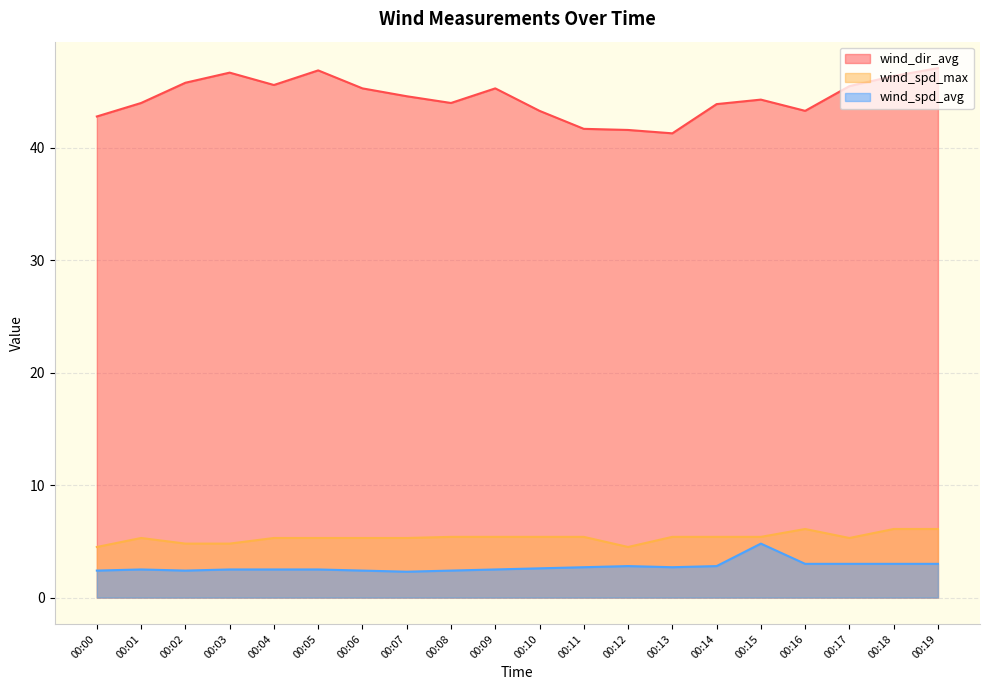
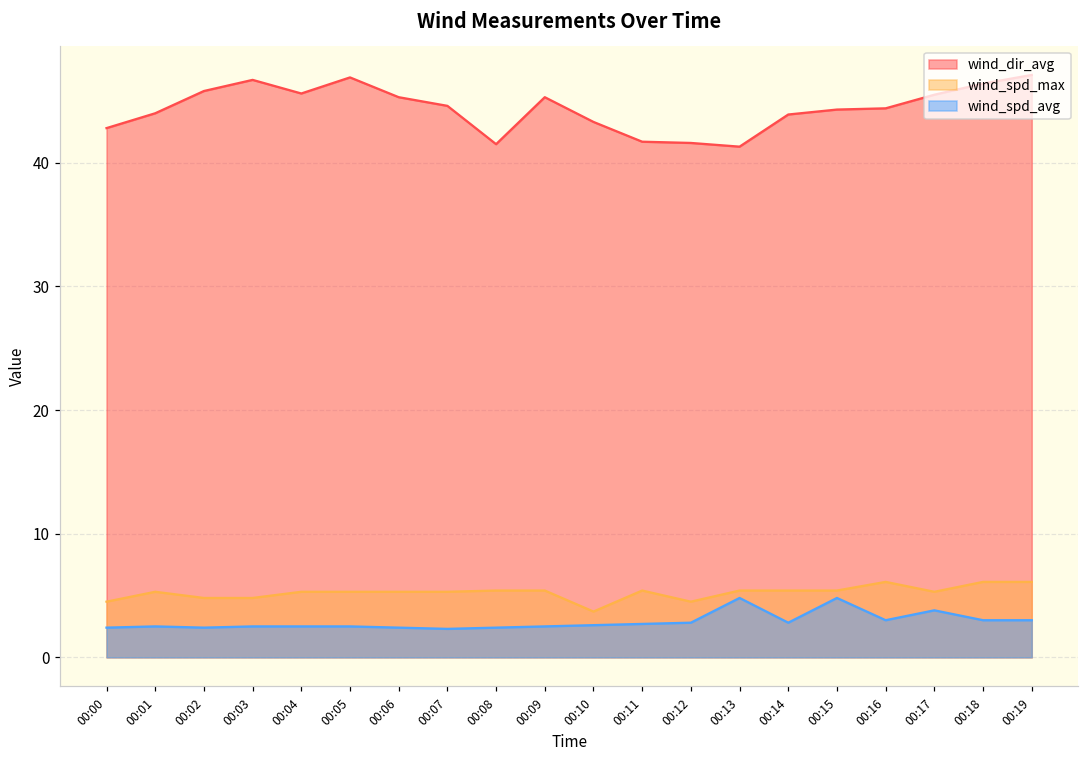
wind_dir_avg, 00:08: 44.0 -> 41.5
wind_spd_max, 00:10: 5.4 -> 3.7
wind_spd_avg, 00:13: 2.7 -> 4.8
wind_dir_avg, 00:16: 43.3 -> 44.4
wind_spd_avg, 00:17: 3.0 -> 3.8
